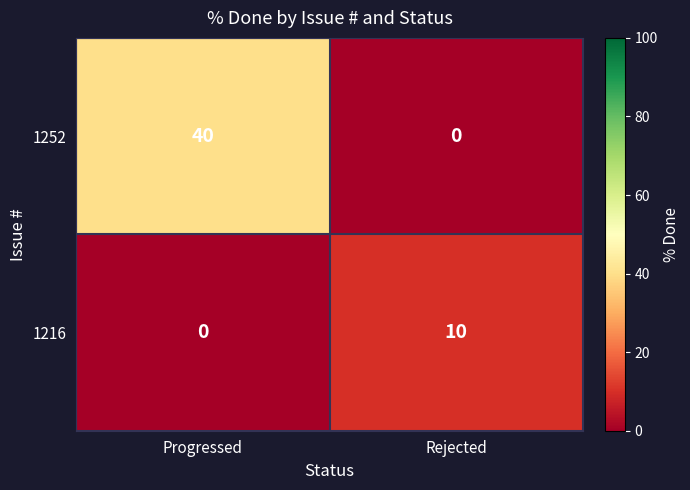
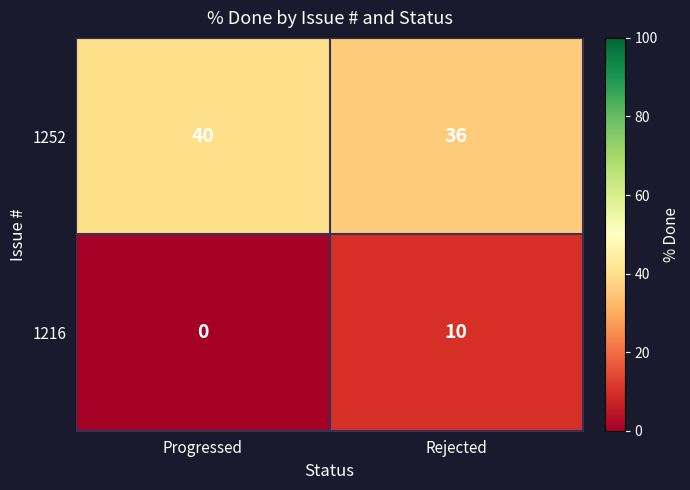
1252, Rejected: 0 -> 36
